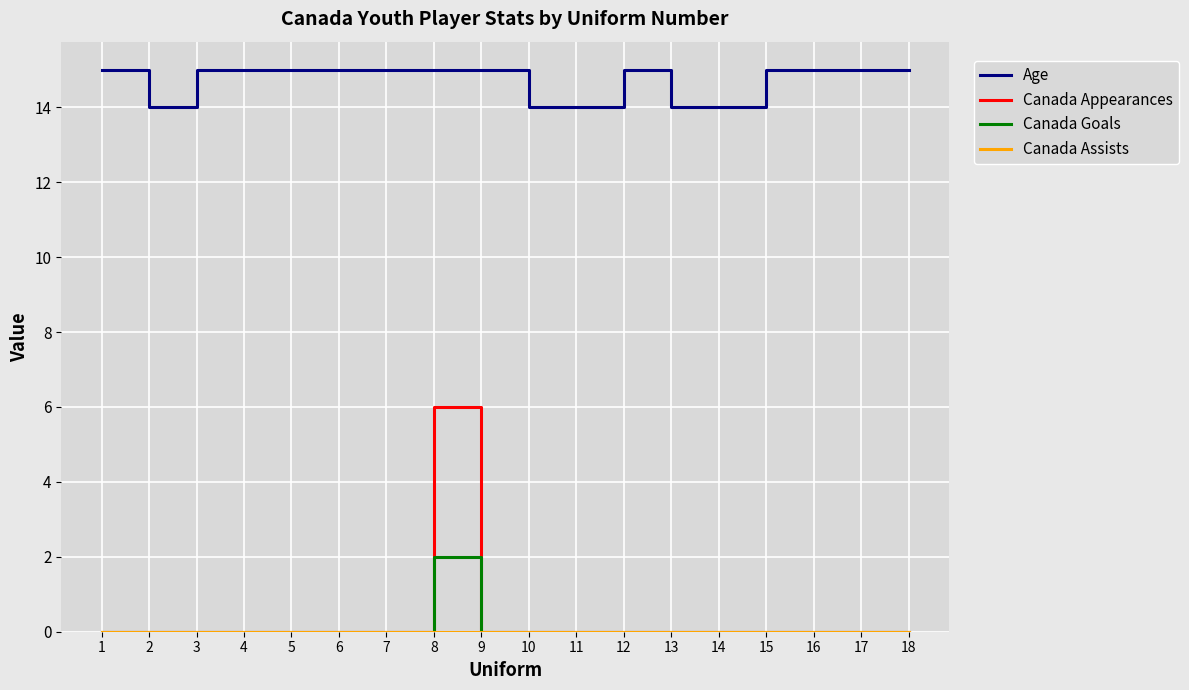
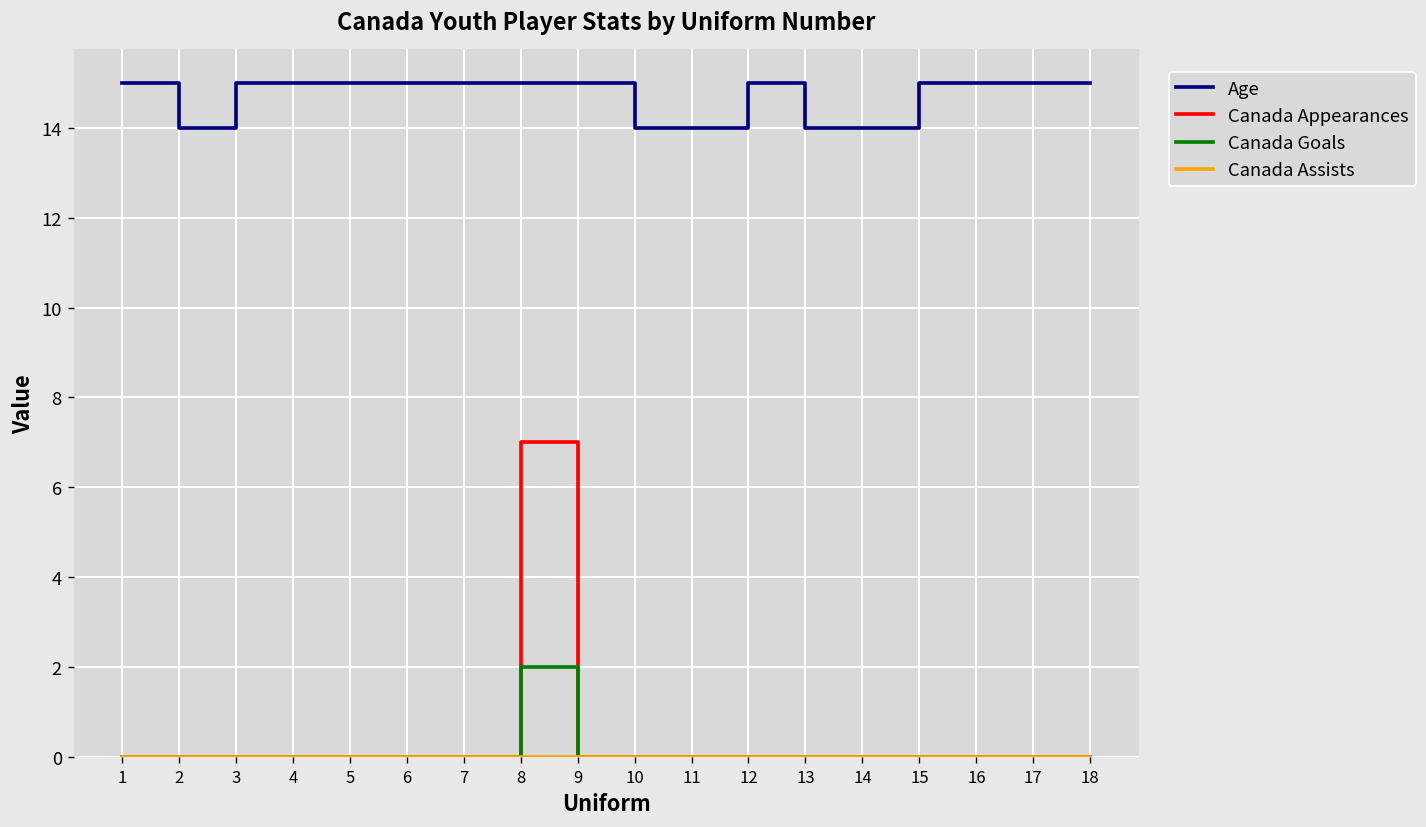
Canada Appearances, 8: 6 -> 7
